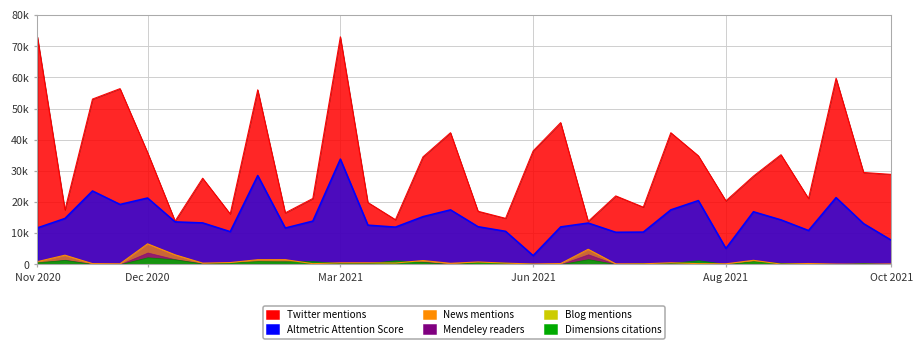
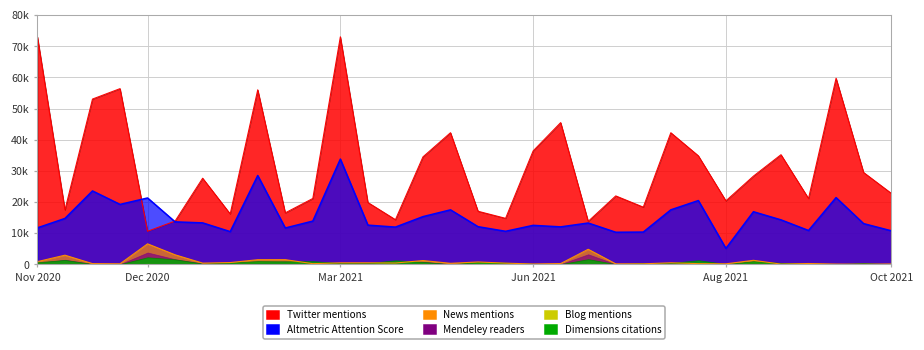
Twitter mentions, Dec 2020: 36000 -> 11000
Altmetric Attention Score, Jun 2021: 3000 -> 12000
Twitter mentions, Oct 2021: 29000 -> 23000
Altmetric Attention Score, Oct 2021: 8000 -> 11000
